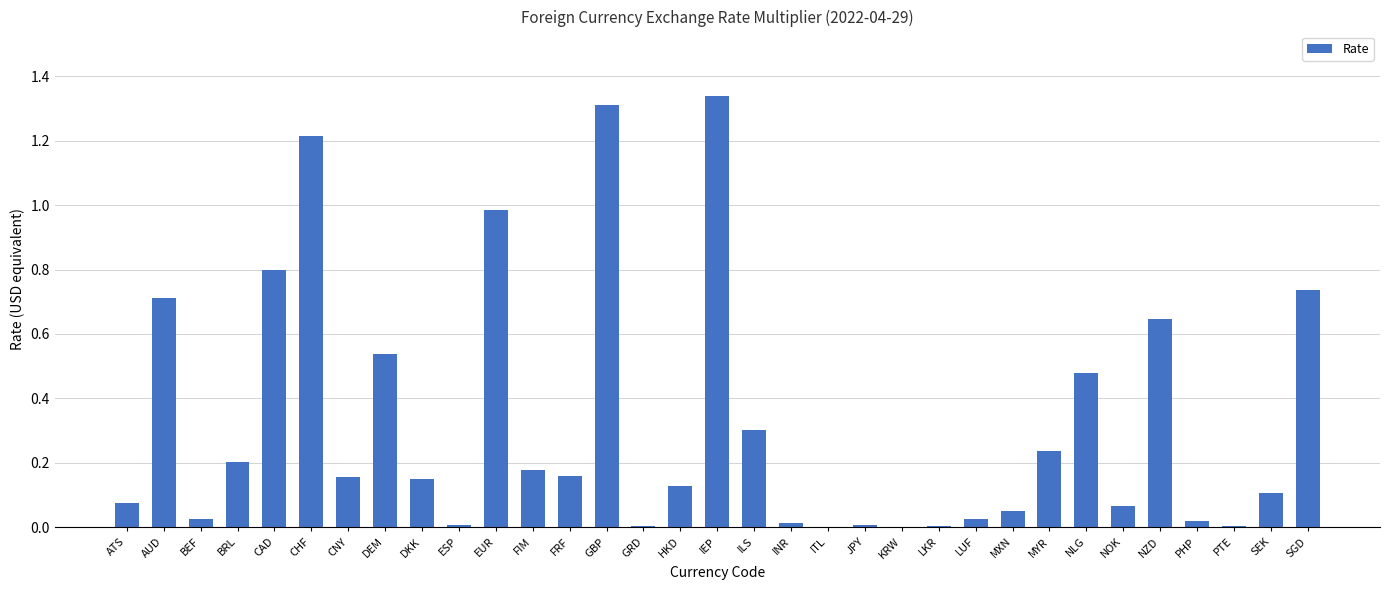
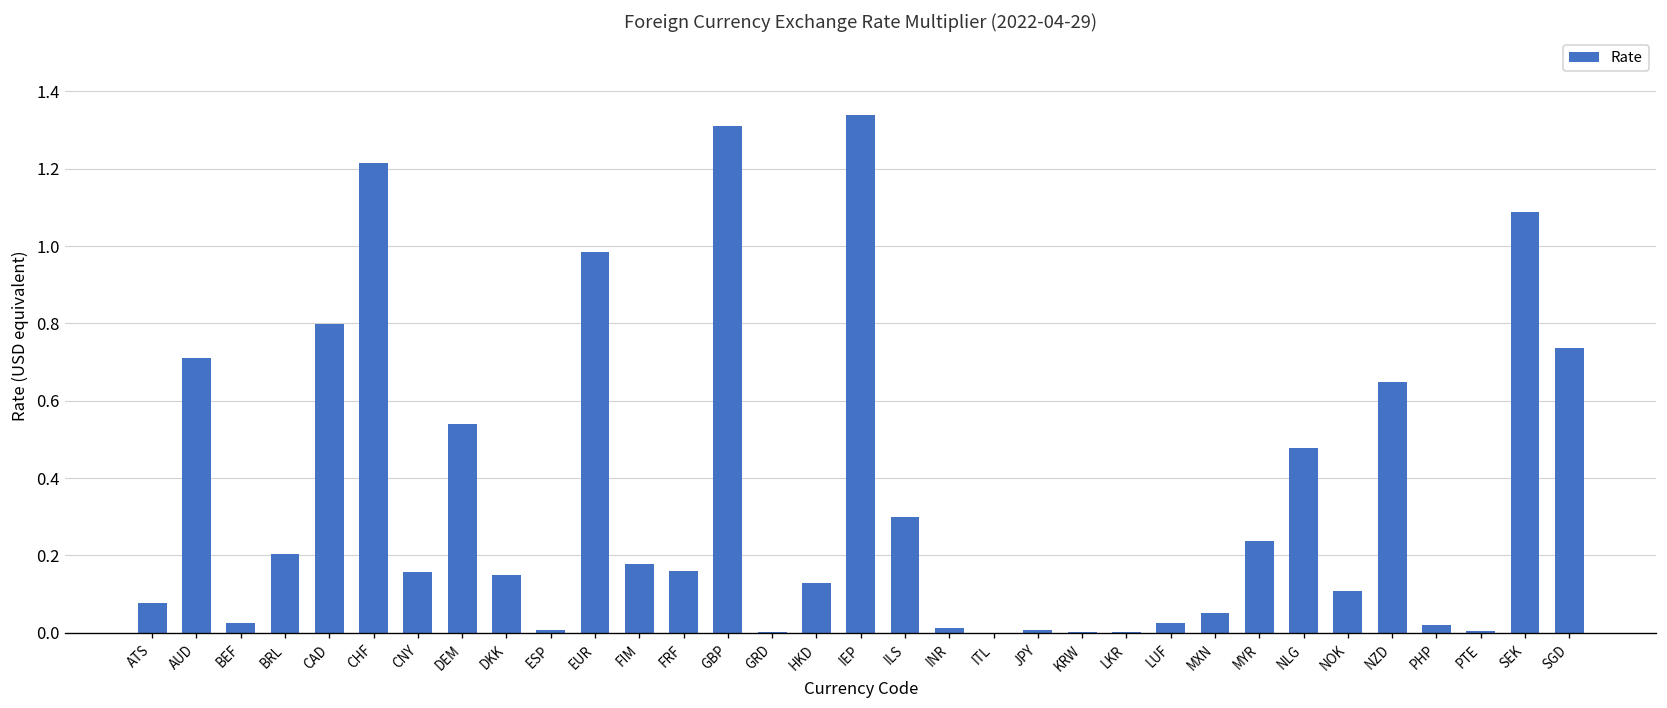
NOK: 0.07 -> 0.11
SEK: 0.11 -> 1.09
